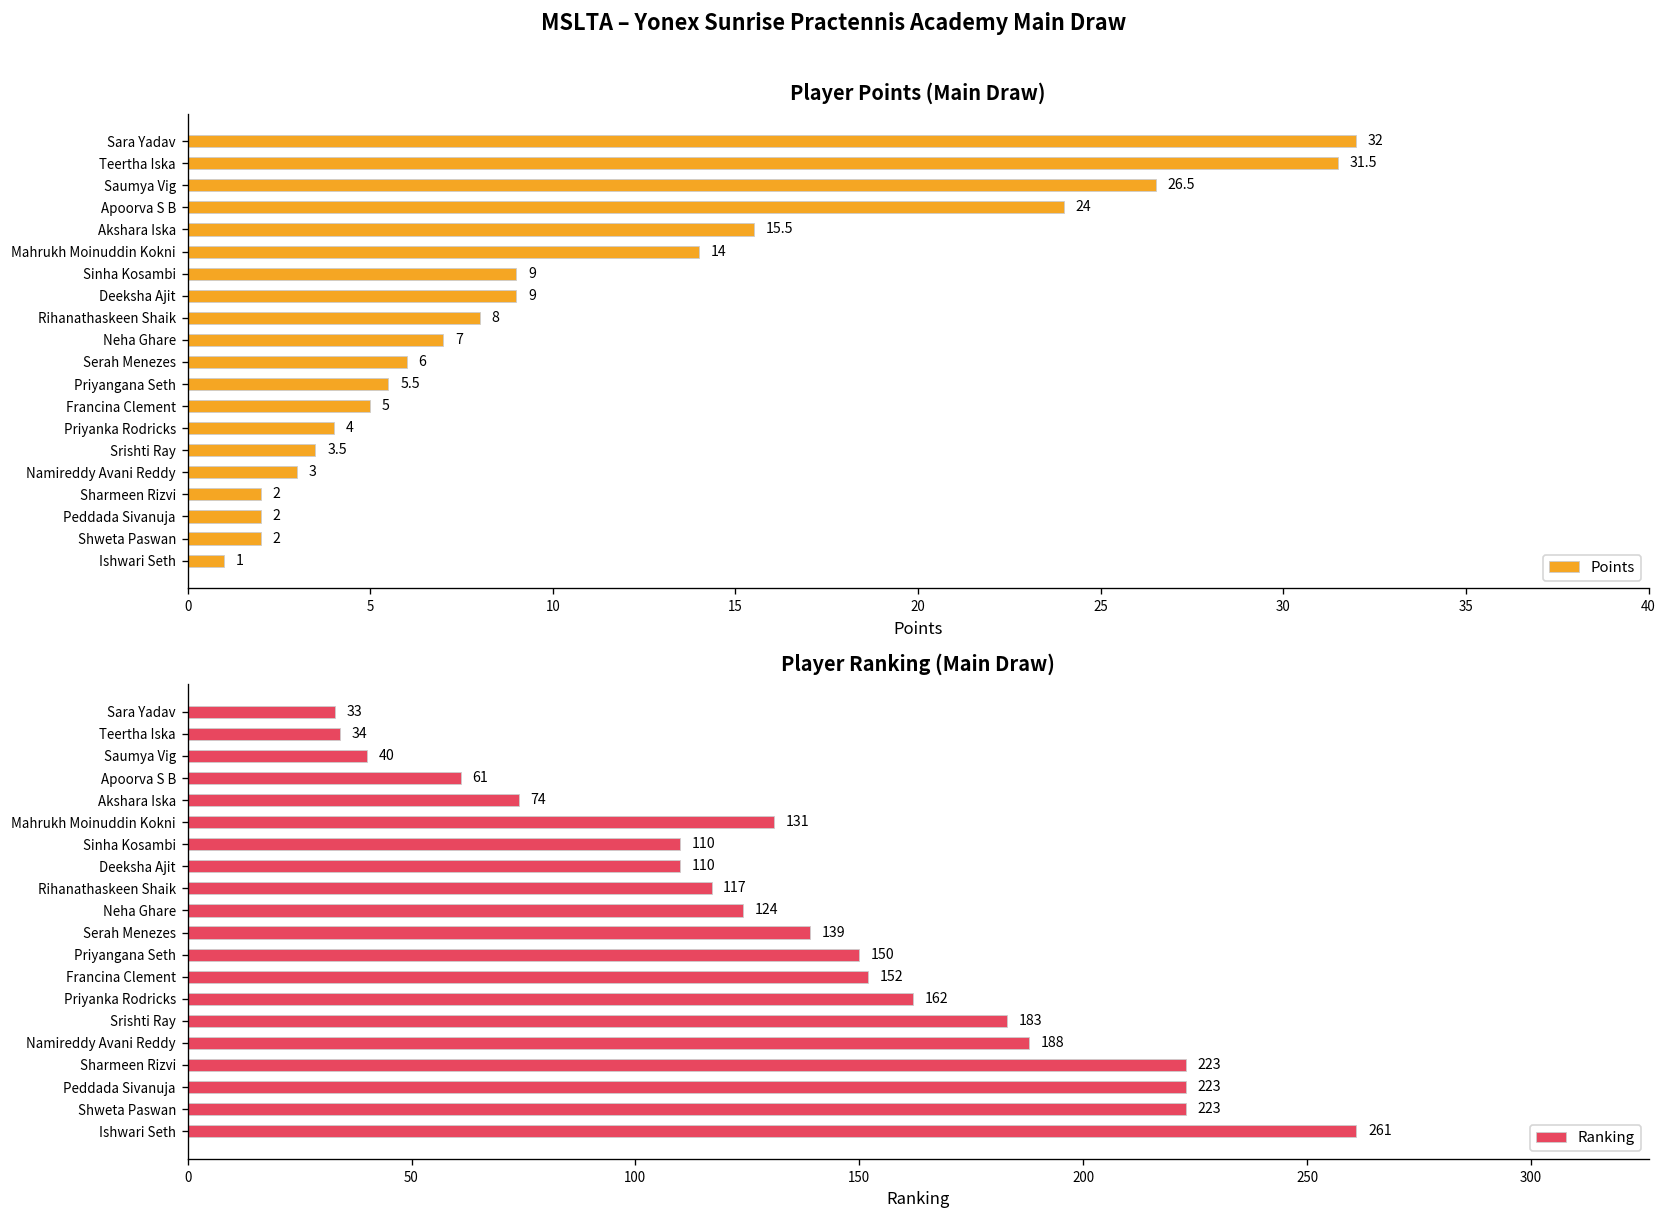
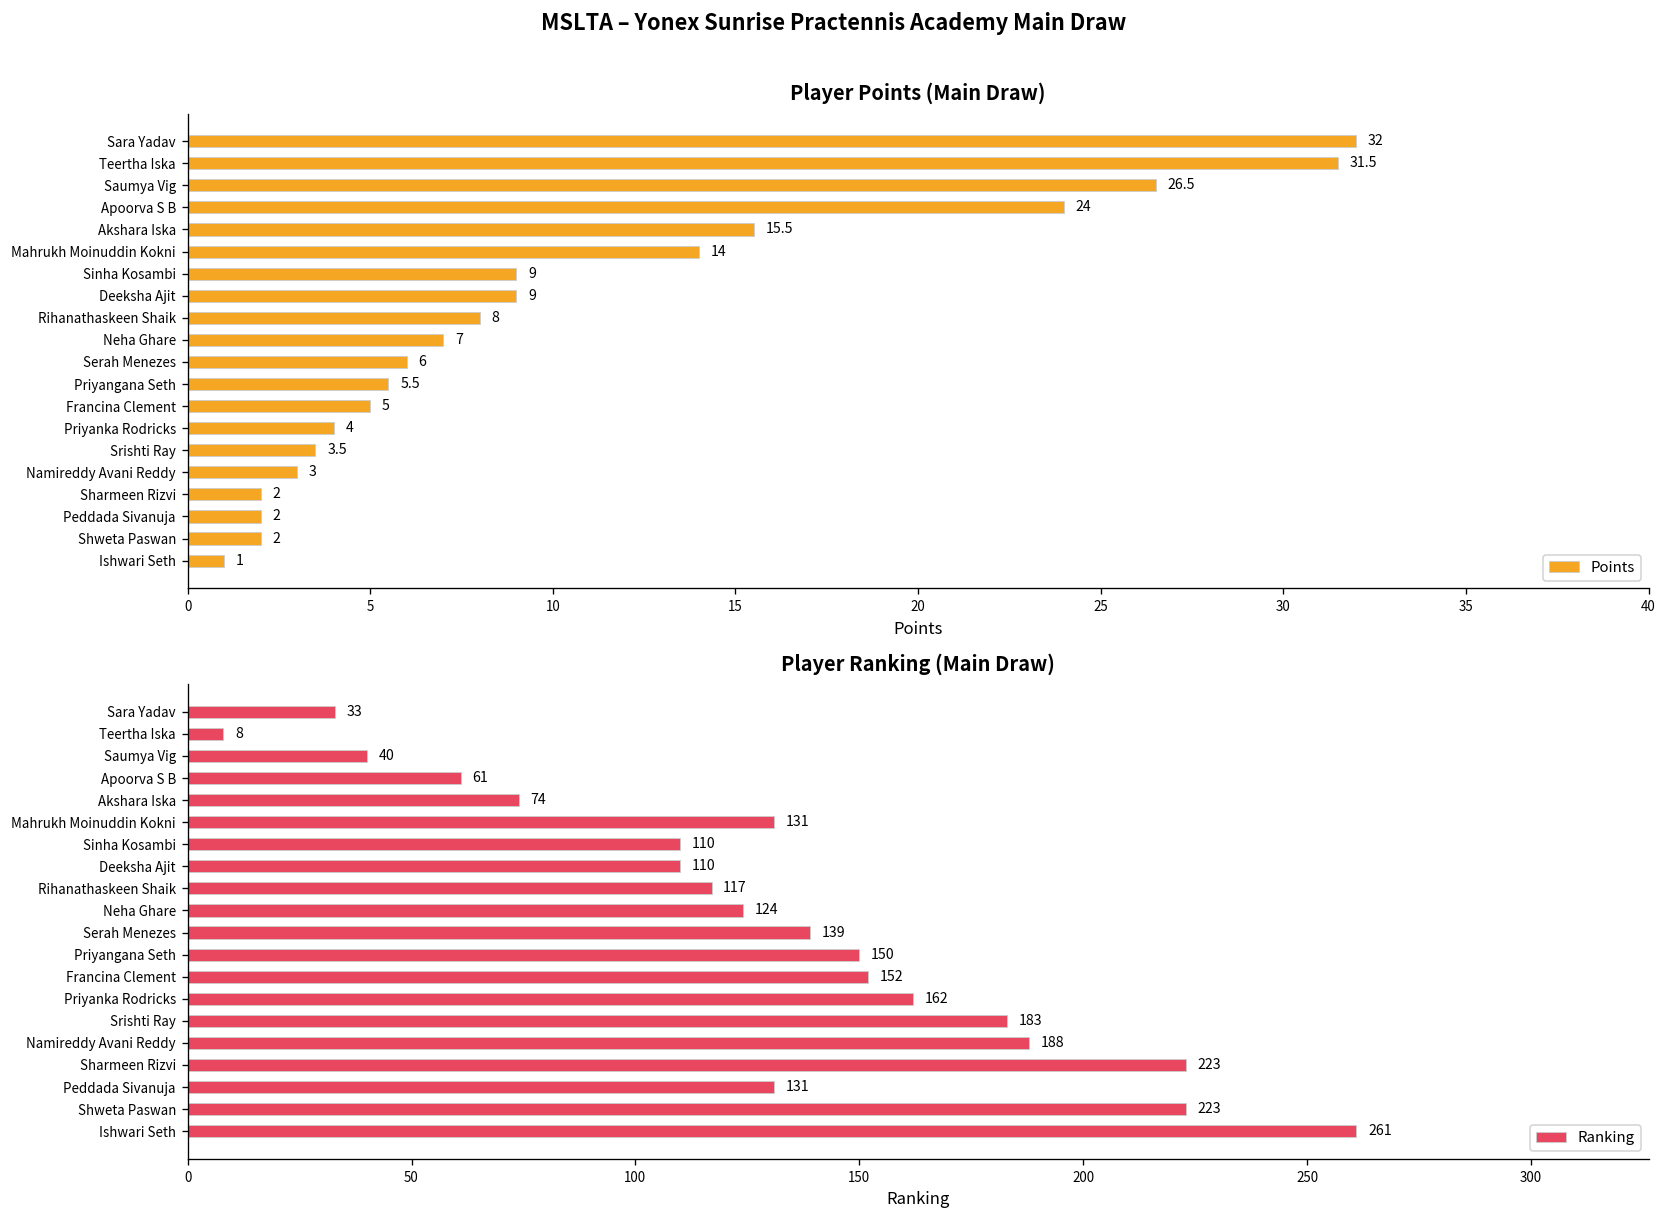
Player Ranking (Main Draw), Teertha Iska: 34 -> 8
Player Ranking (Main Draw), Peddada Sivanuja: 223 -> 131
